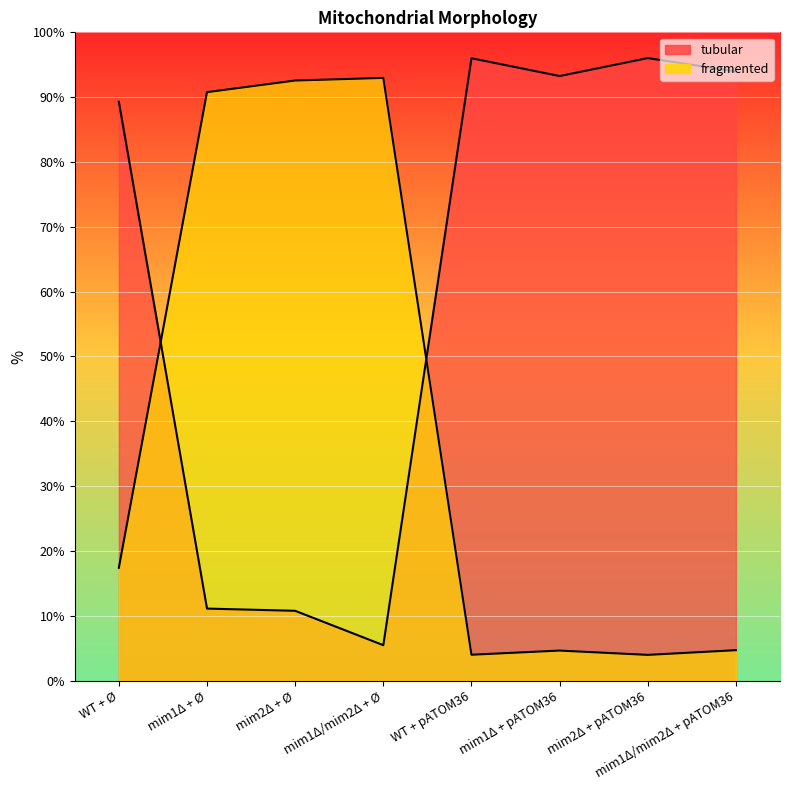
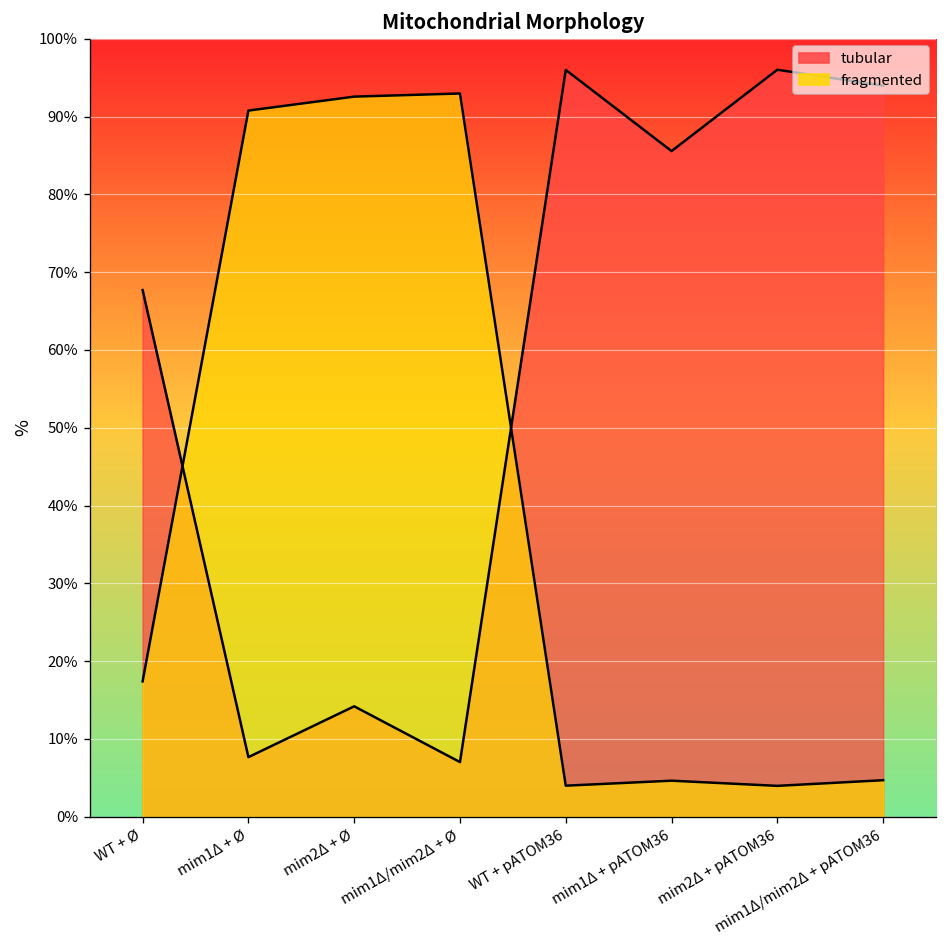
tubular, WT + Ø: 89% -> 68%
tubular, mim1Δ + Ø: 11% -> 8%
tubular, mim2Δ + Ø: 11% -> 14%
tubular, mim1Δ/mim2Δ + Ø: 5% -> 7%
tubular, mim1Δ + pATOM36: 93% -> 86%
